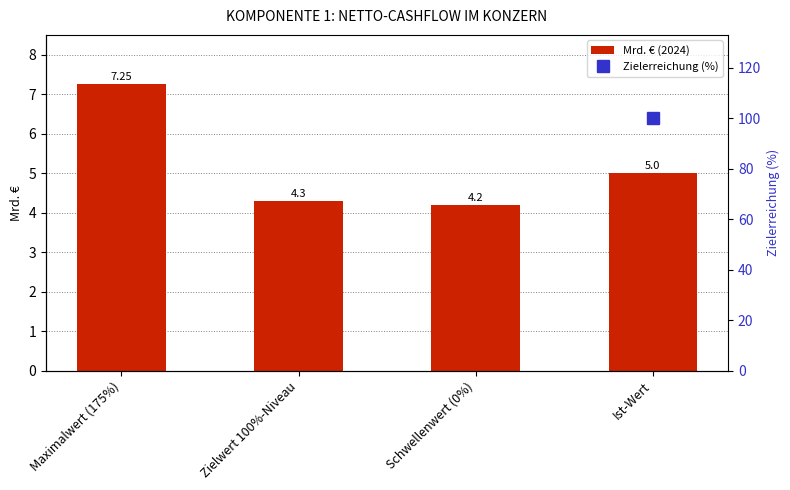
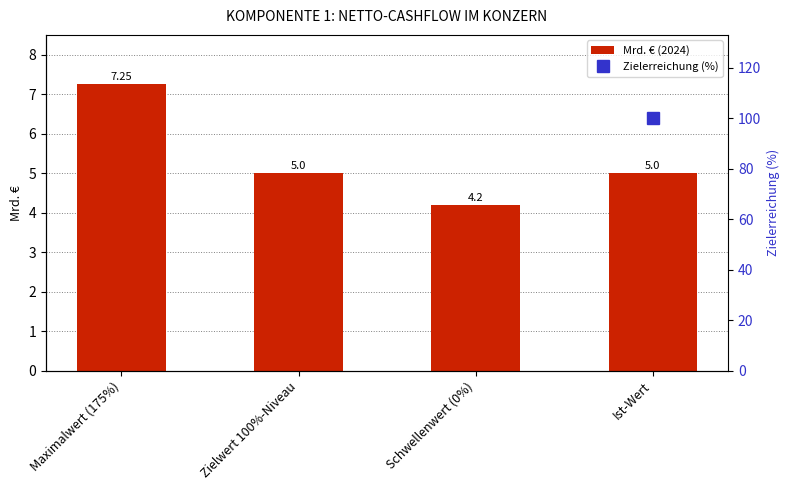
Mrd. € (2024), Zielwert 100%-Niveau: 4.3 -> 5.0
